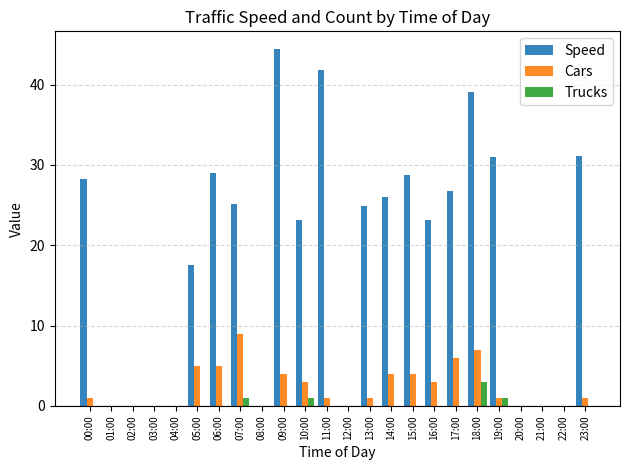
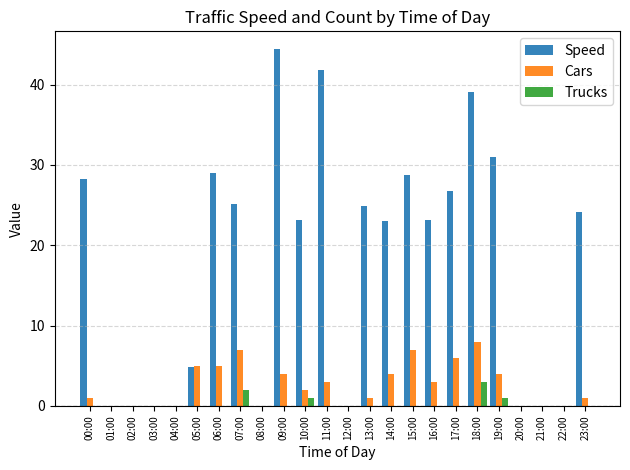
Speed, 05:00: 18 -> 5
Cars, 07:00: 9 -> 7
Trucks, 07:00: 1 -> 2
Cars, 10:00: 3 -> 2
Cars, 11:00: 1 -> 3
Speed, 14:00: 26 -> 23
Cars, 15:00: 4 -> 7
Cars, 18:00: 7 -> 8
Cars, 19:00: 1 -> 4
Speed, 23:00: 31 -> 24
